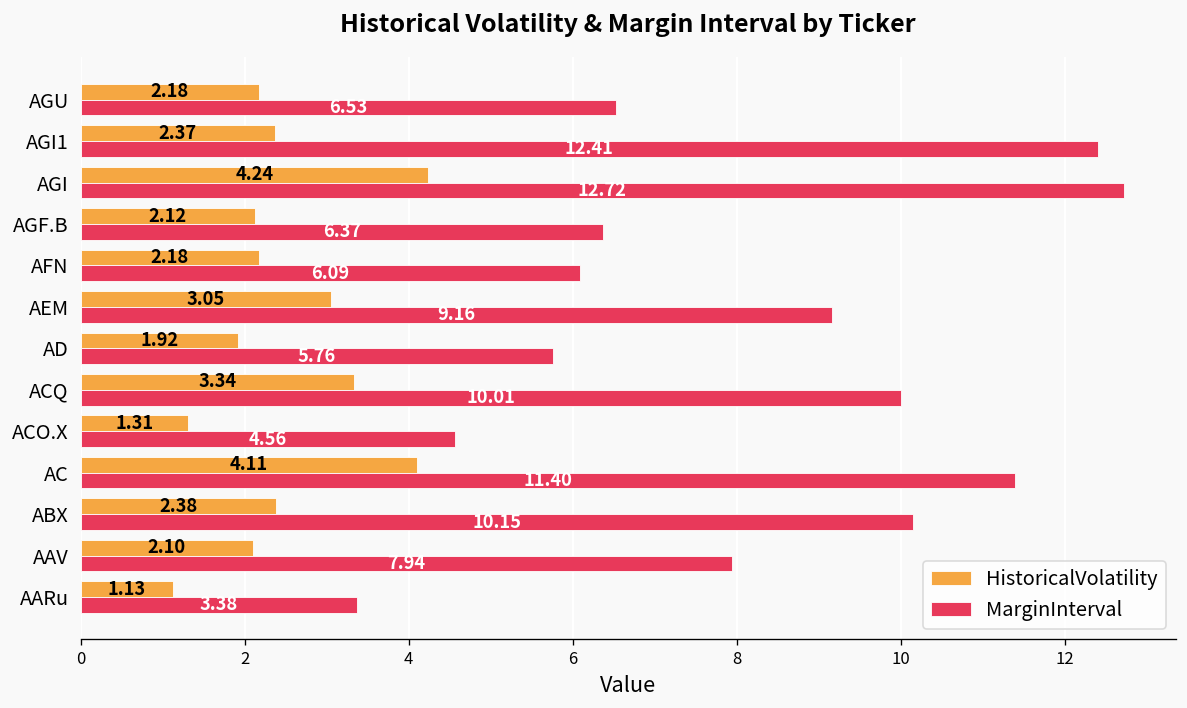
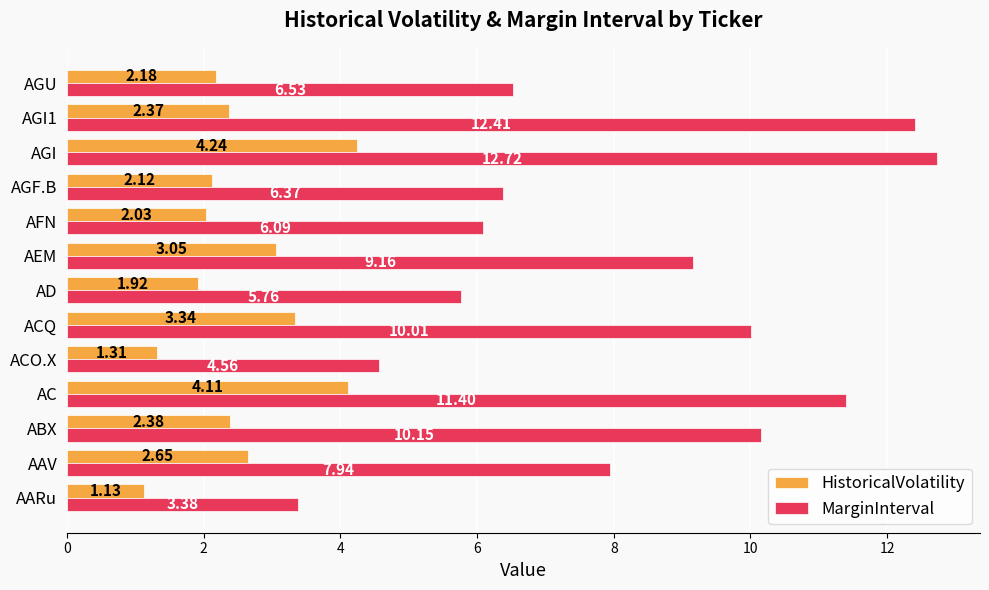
HistoricalVolatility, AFN: 2.18 -> 2.03
HistoricalVolatility, AAV: 2.10 -> 2.65
